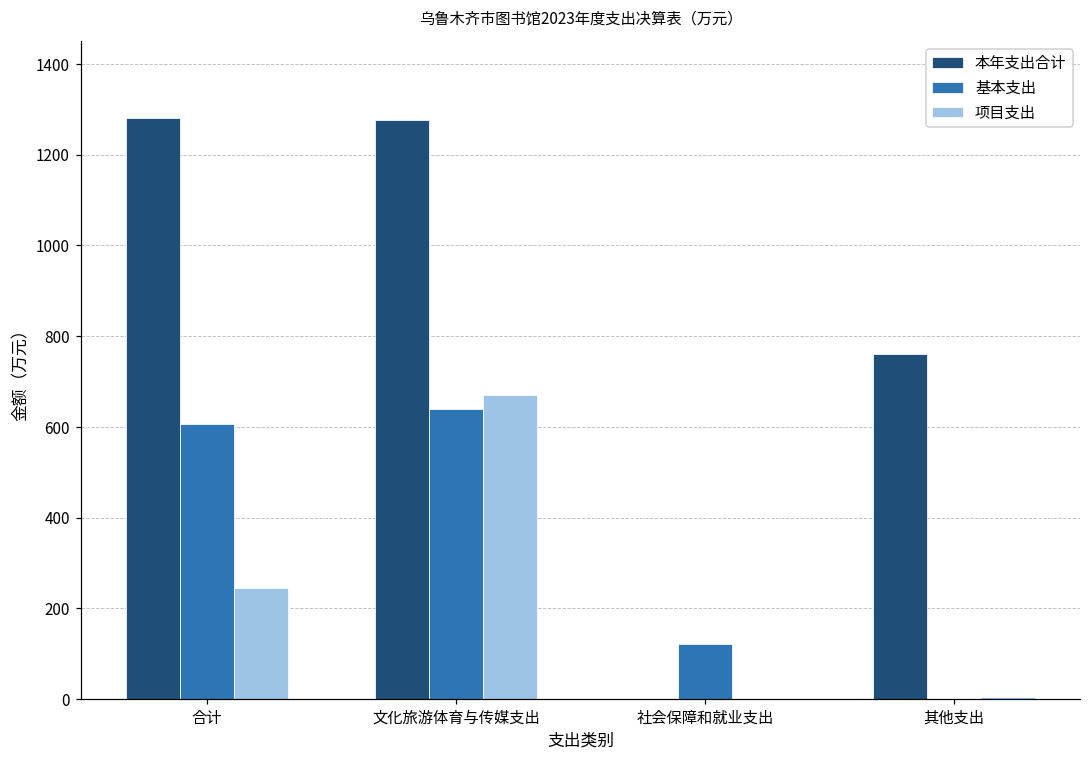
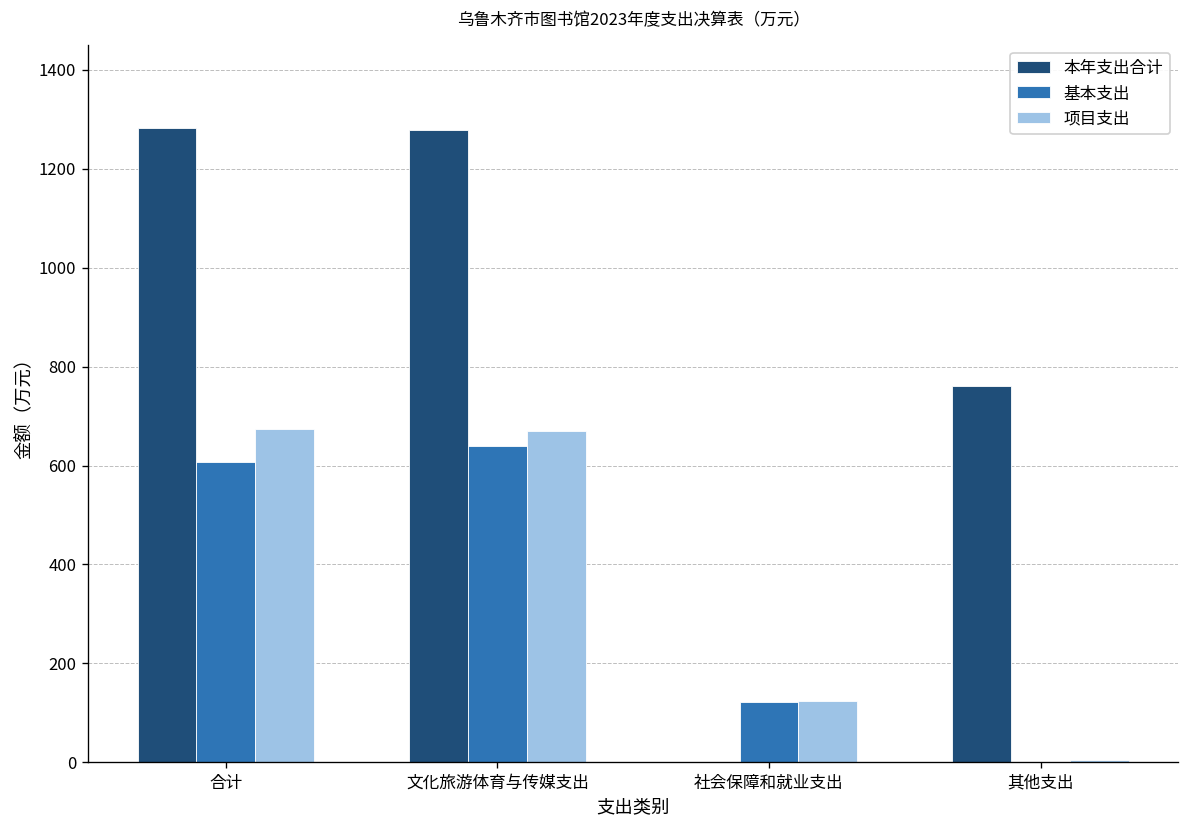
项目支出, 合计: 240 -> 670
项目支出, 社会保障和就业支出: 0 -> 120
